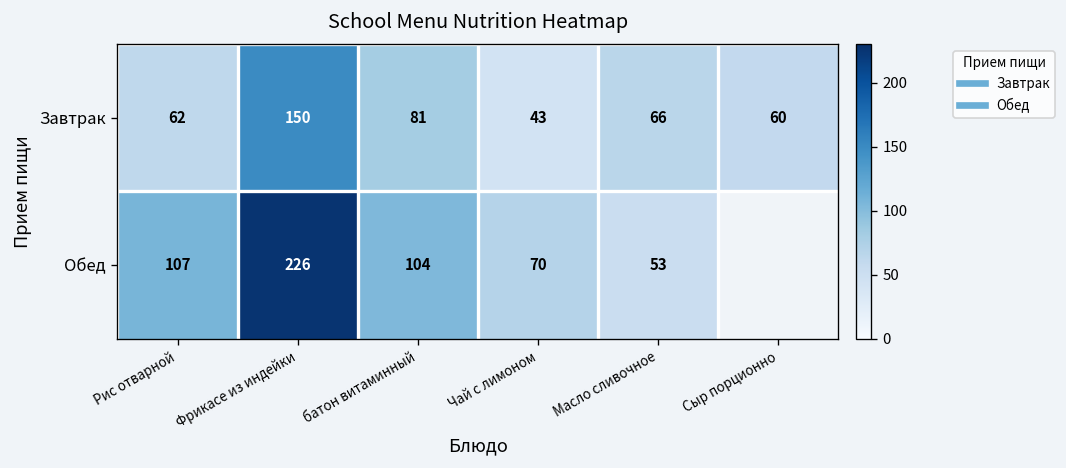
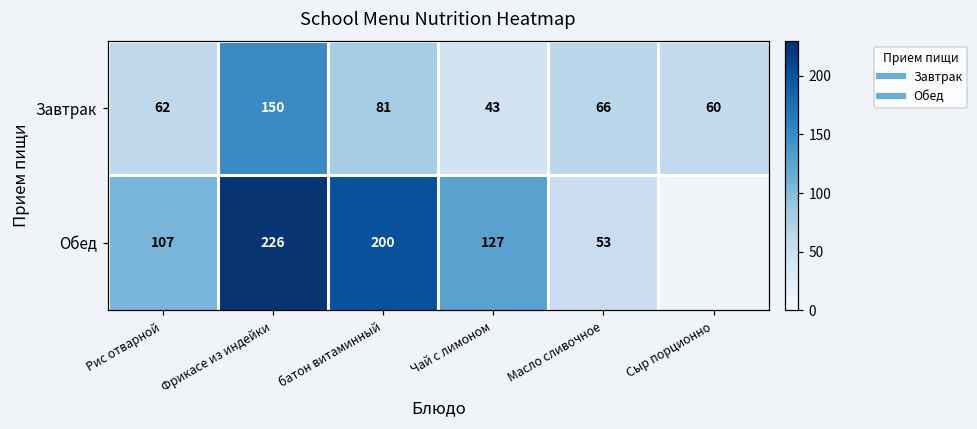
Обед, батон витаминный: 104 -> 200
Обед, Чай с лимоном: 70 -> 127
